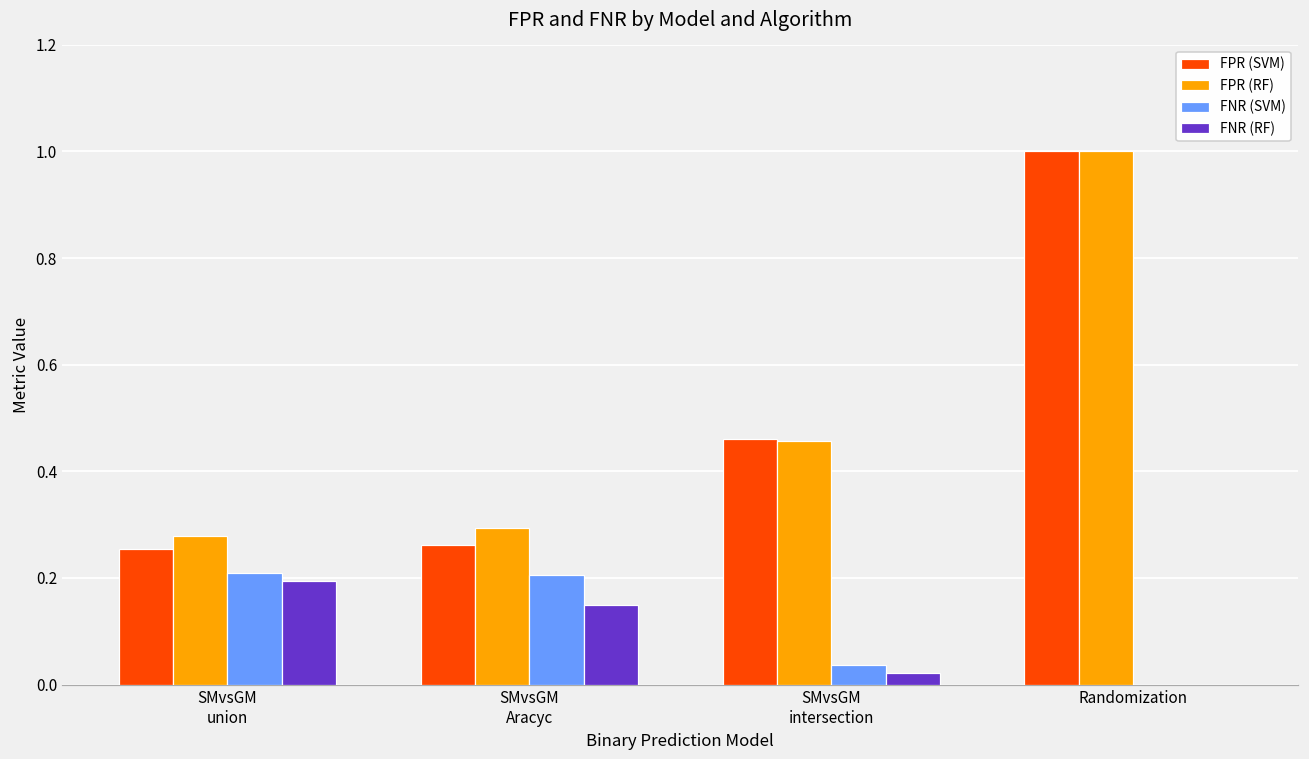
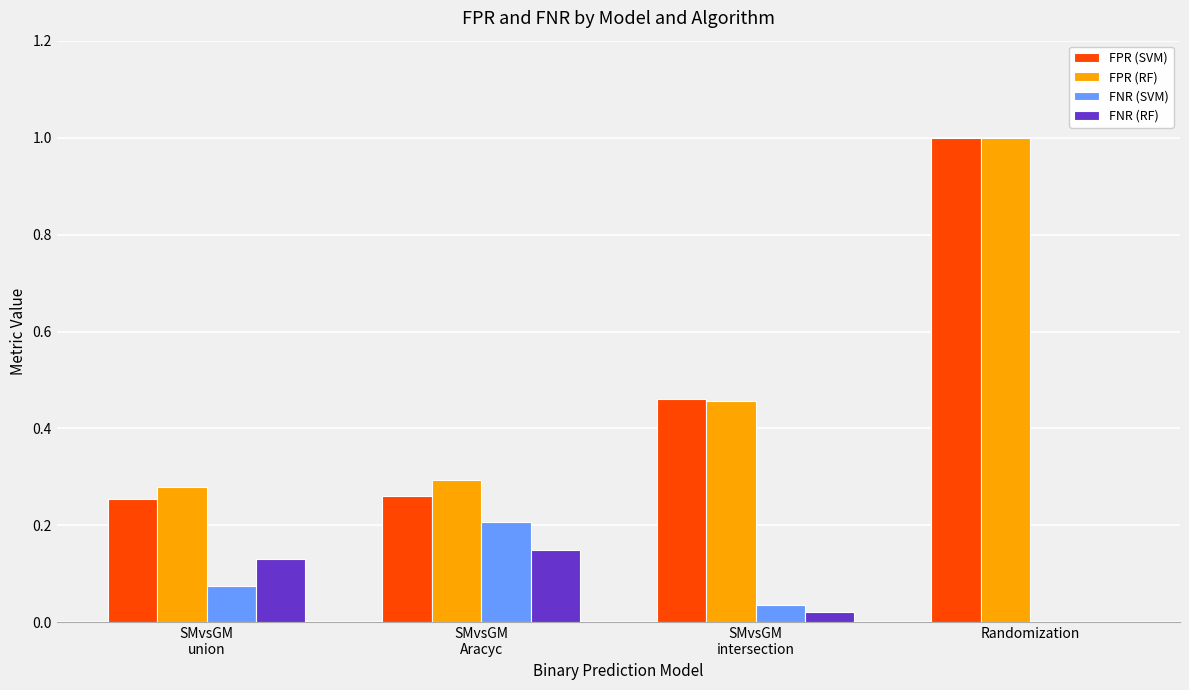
FNR (SVM), SMvsGM union: 0.21 -> 0.07
FNR (RF), SMvsGM union: 0.19 -> 0.13
